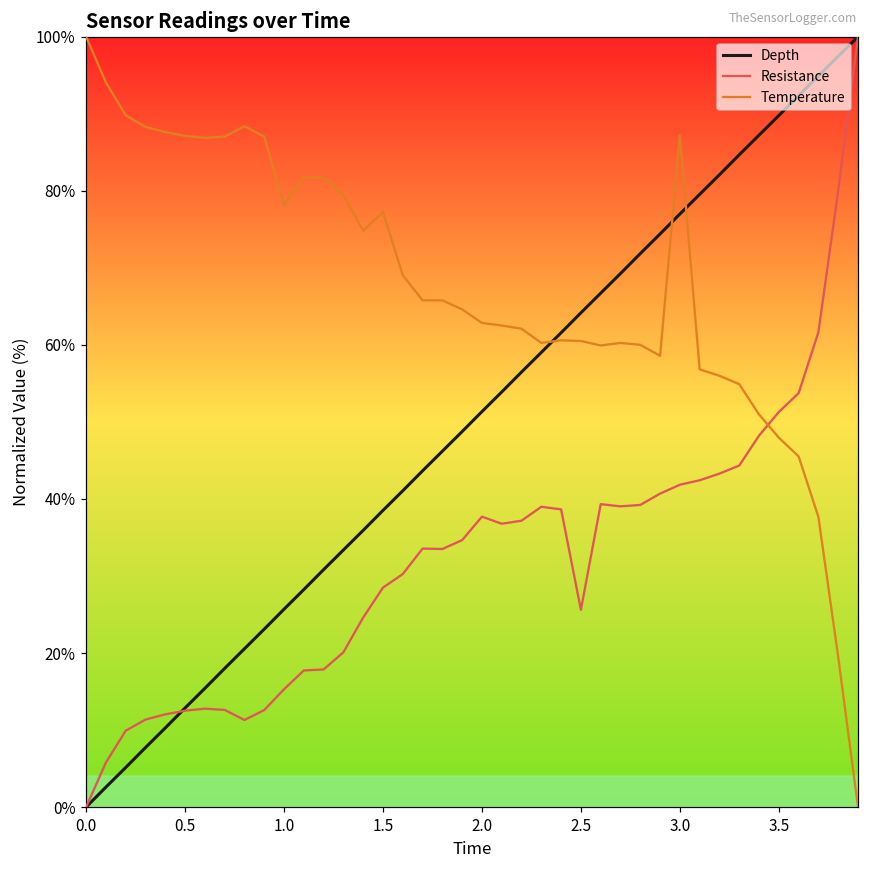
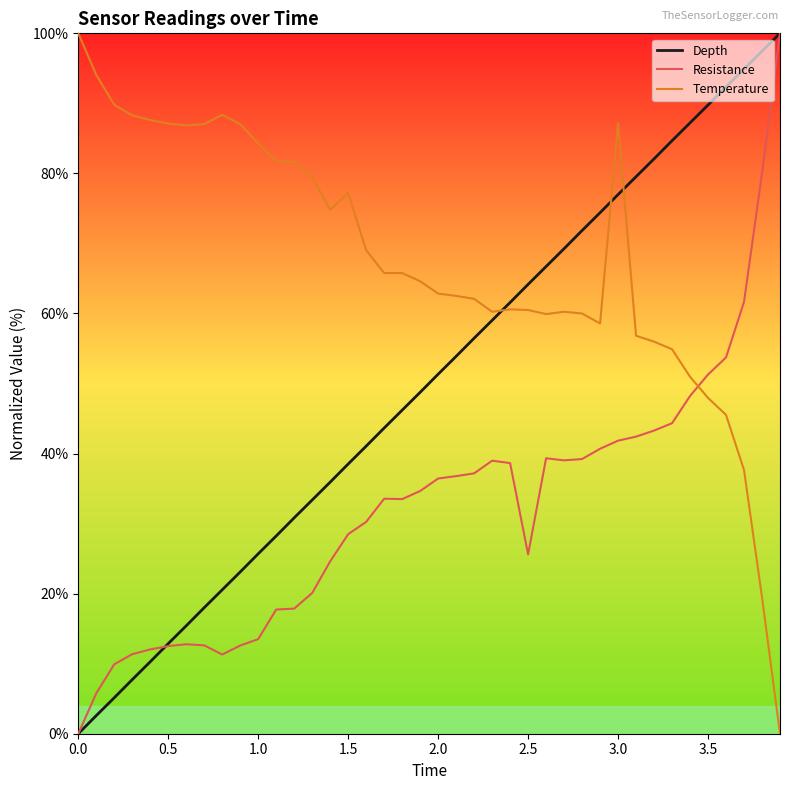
Resistance, 1.0: 15% -> 14%
Temperature, 1.0: 78% -> 84%
Resistance, 2.0: 38% -> 36%
